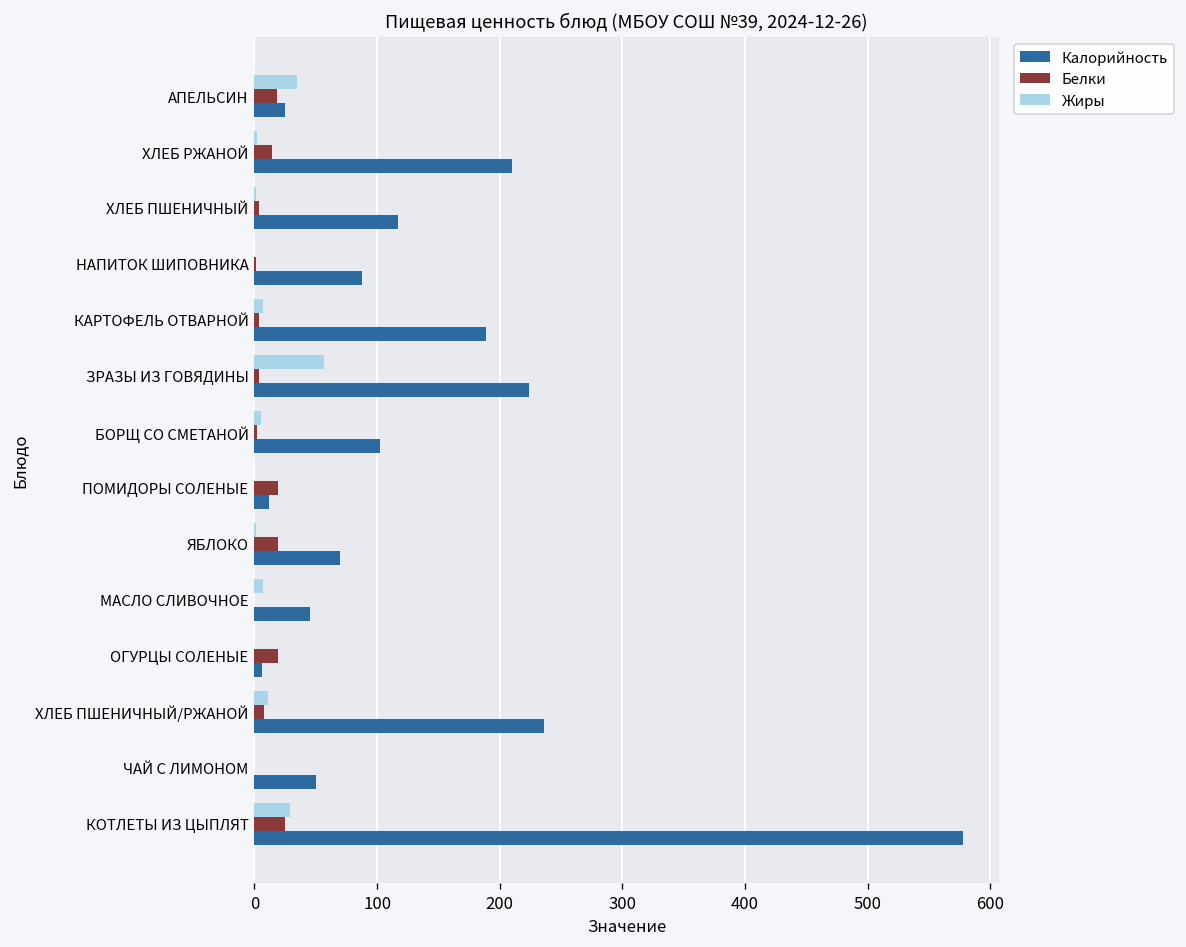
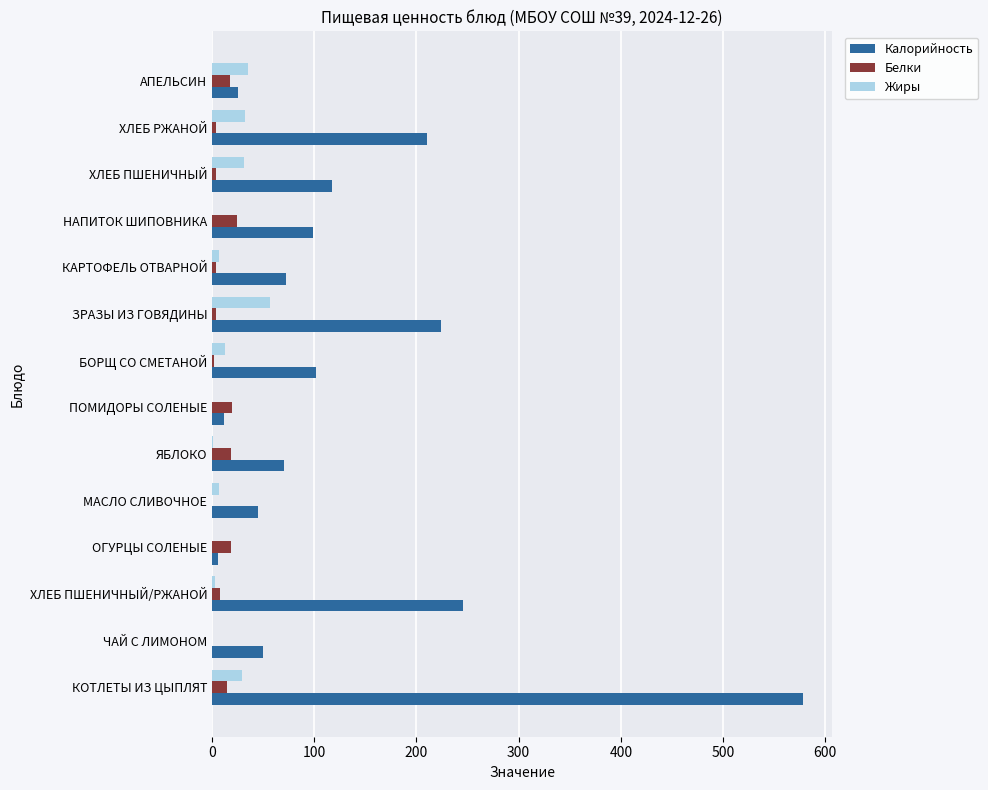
Жиры, ХЛЕБ РЖАНОЙ: 2 -> 32
Белки, ХЛЕБ РЖАНОЙ: 14 -> 4
Жиры, ХЛЕБ ПШЕНИЧНЫЙ: 1 -> 31
Белки, НАПИТОК ШИПОВНИКА: 1 -> 24
Калорийность, НАПИТОК ШИПОВНИКА: 88 -> 99
Калорийность, КАРТОФЕЛЬ ОТВАРНОЙ: 189 -> 72
Жиры, БОРЩ СО СМЕТАНОЙ: 5 -> 13
Жиры, ХЛЕБ ПШЕНИЧНЫЙ/РЖАНОЙ: 11 -> 3
Калорийность, ХЛЕБ ПШЕНИЧНЫЙ/РЖАНОЙ: 236 -> 246
Белки, КОТЛЕТЫ ИЗ ЦЫПЛЯТ: 25 -> 15
